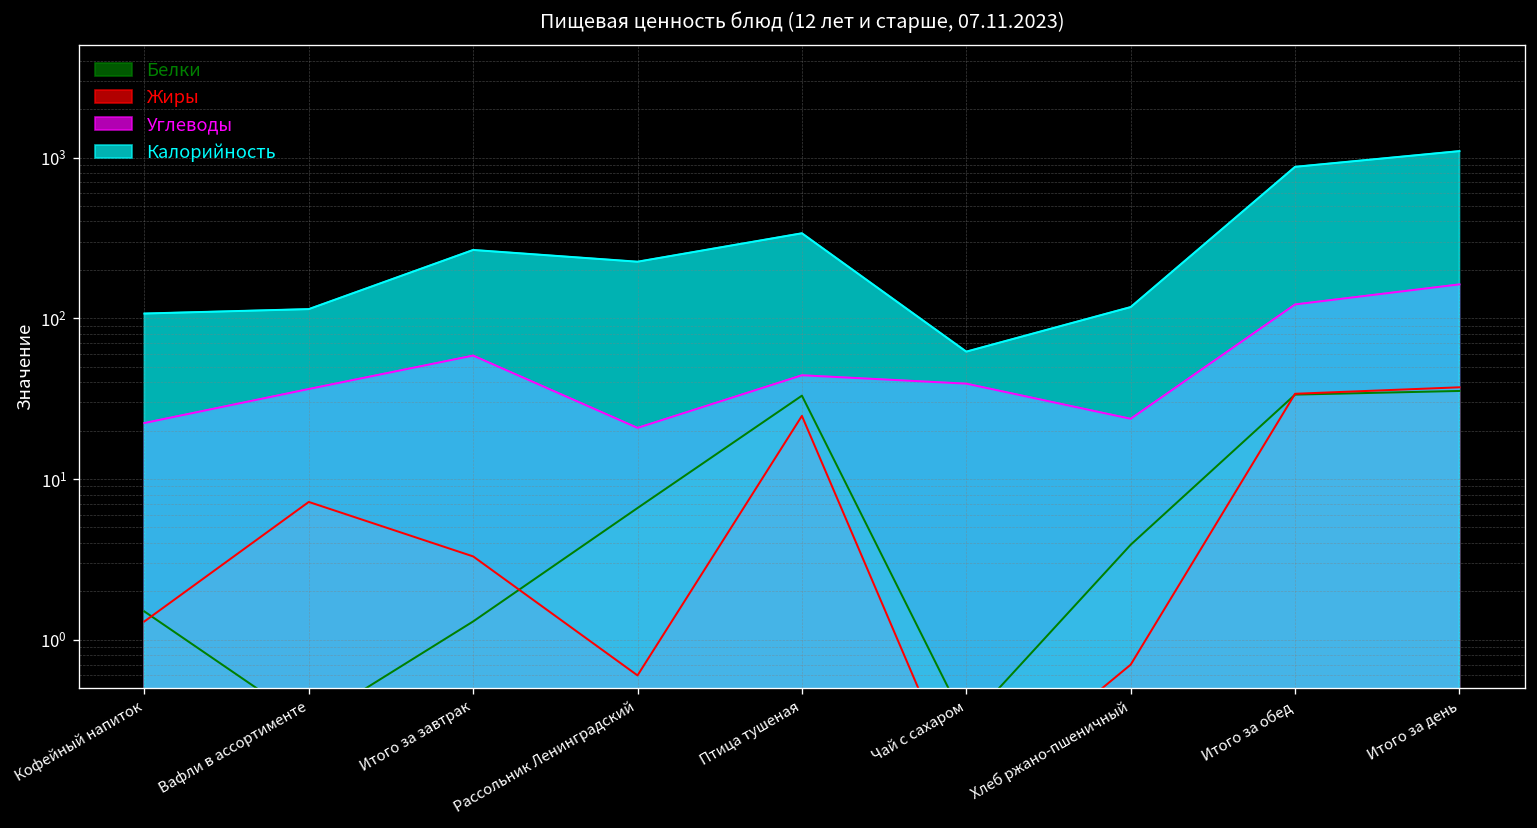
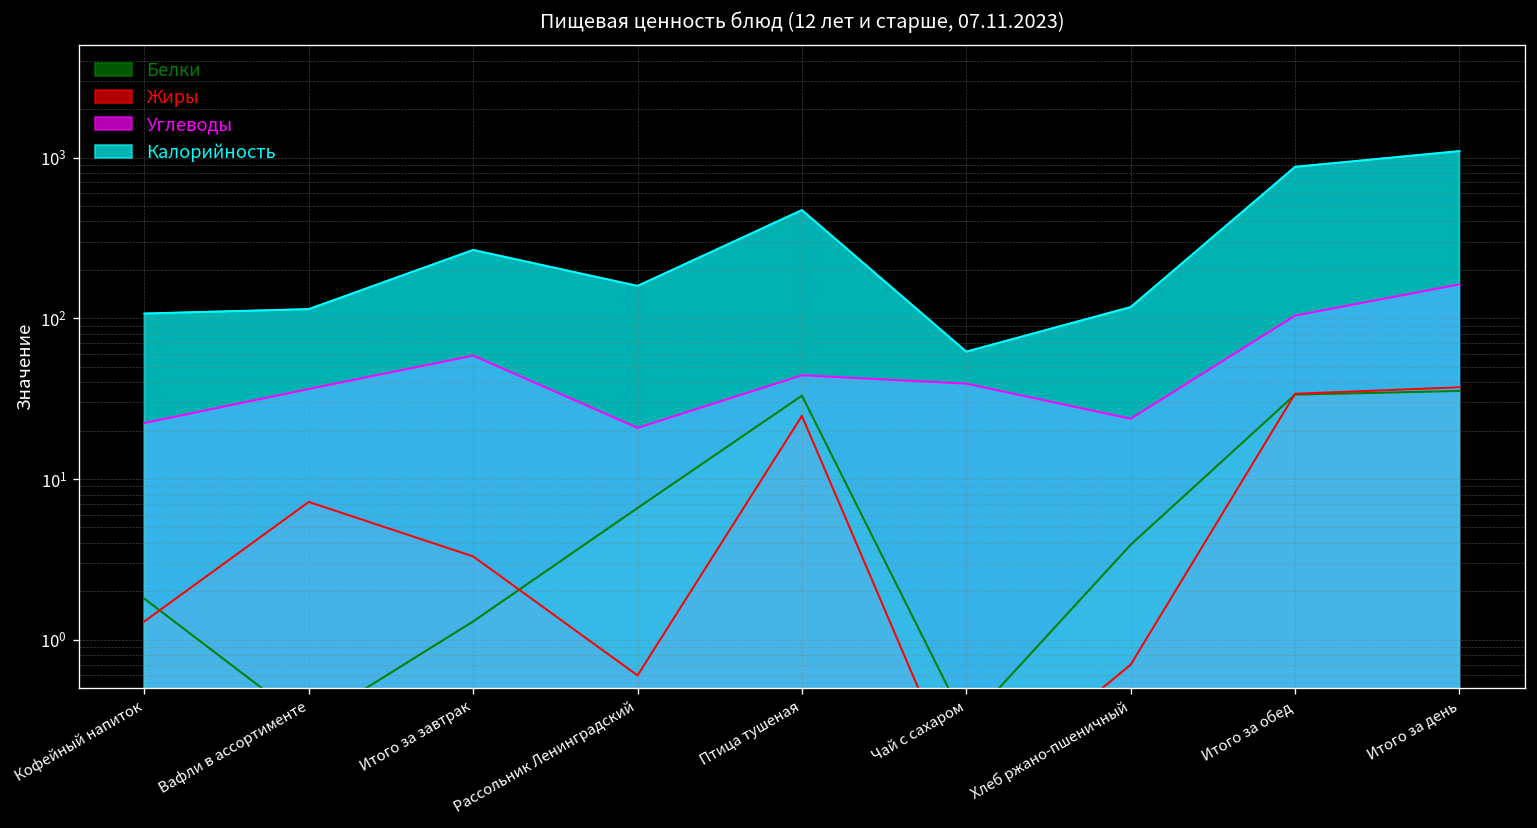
Белки, Кофейный напиток: 1.5 -> 1.8
Калорийность, Рассольник Ленинградский: 220 -> 160
Калорийность, Птица тушеная: 340 -> 470
Углеводы, Итого за обед: 120 -> 100
